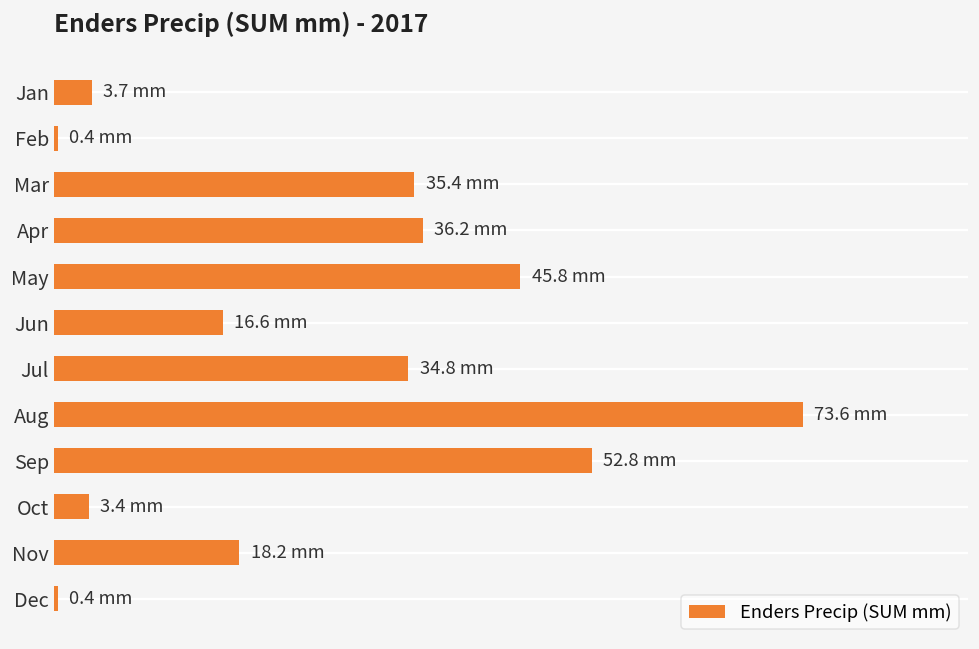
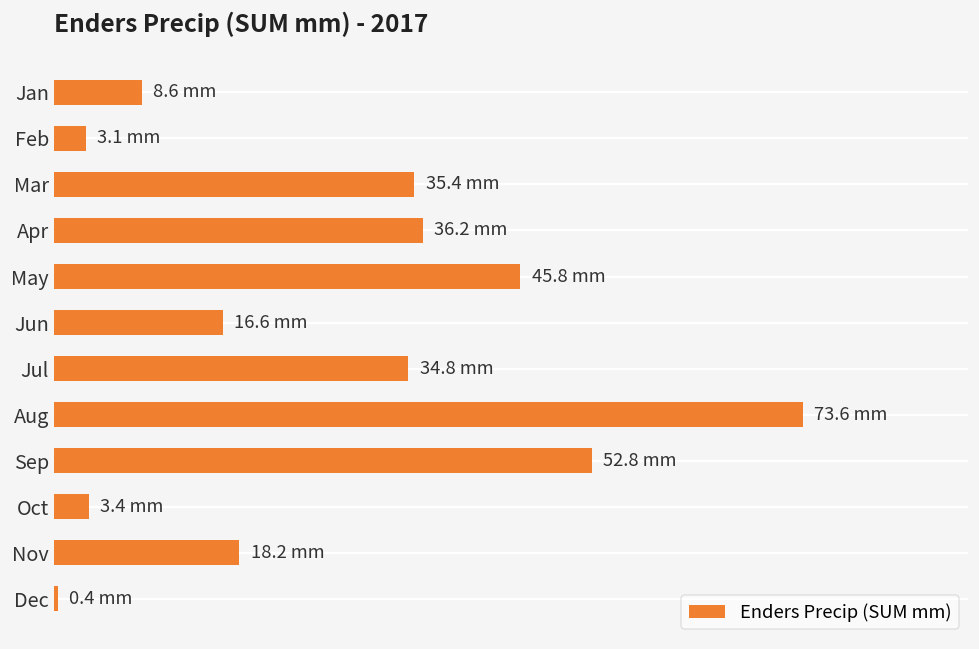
Jan: 3.7 -> 8.6
Feb: 0.4 -> 3.1
